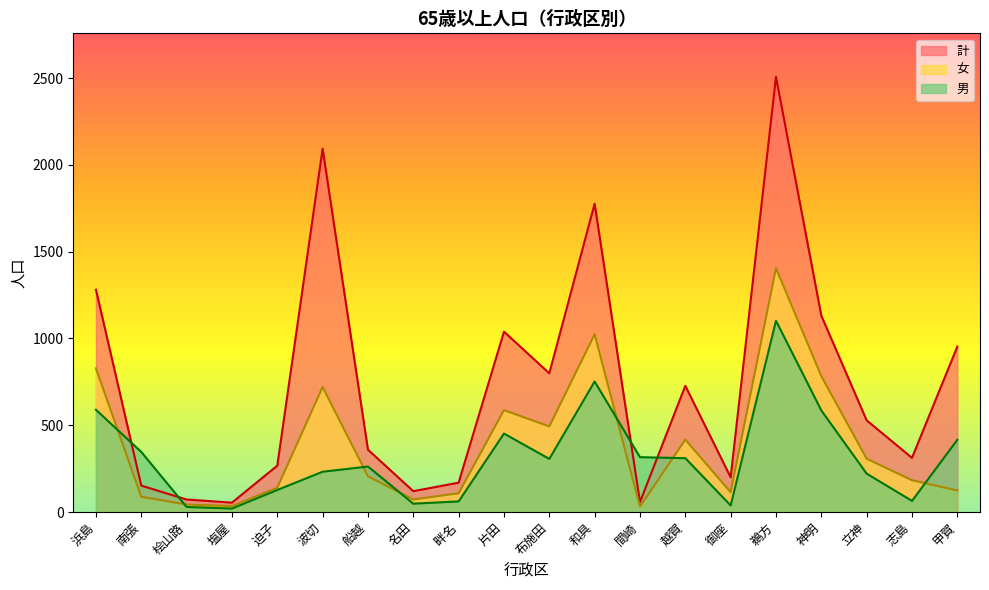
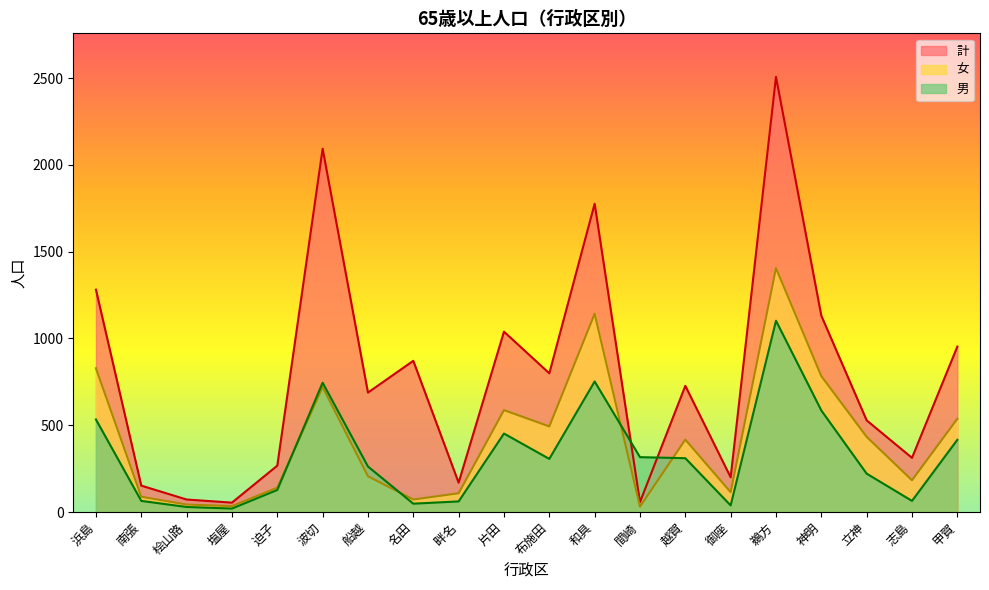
男, 浜島: 590 -> 530
男, 南張: 350 -> 60
男, 波切: 230 -> 750
計, 船越: 360 -> 690
計, 名田: 120 -> 870
女, 和具: 1020 -> 1140
女, 立神: 310 -> 430
女, 甲賀: 120 -> 540
